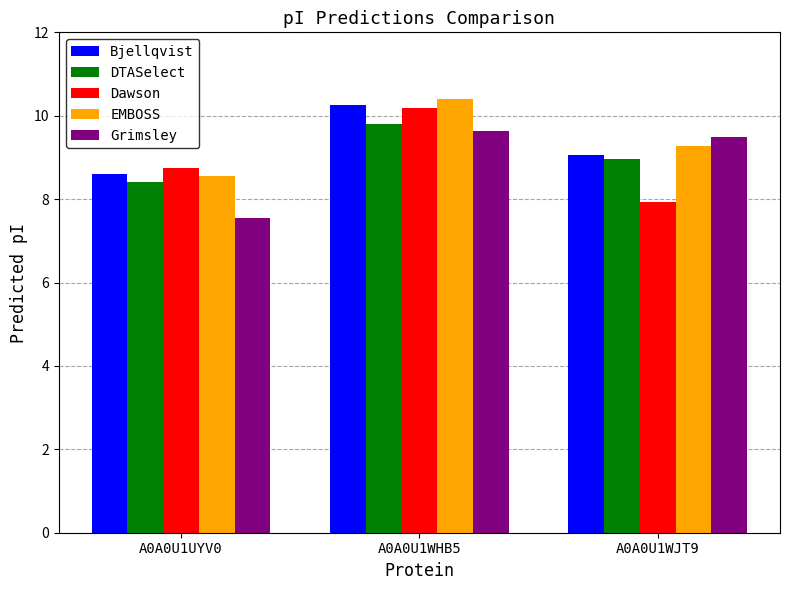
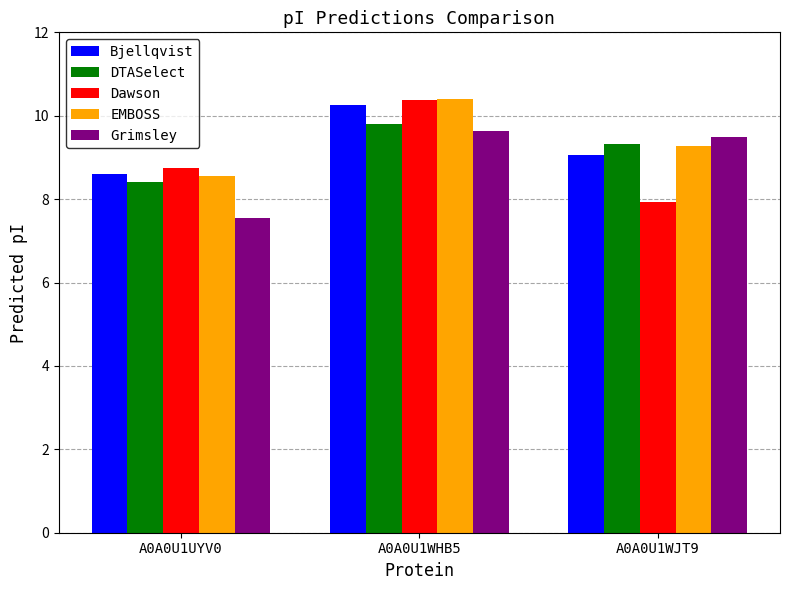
Dawson, A0A0U1WHB5: 10.2 -> 10.4
DTASelect, A0A0U1WJT9: 9.0 -> 9.3
